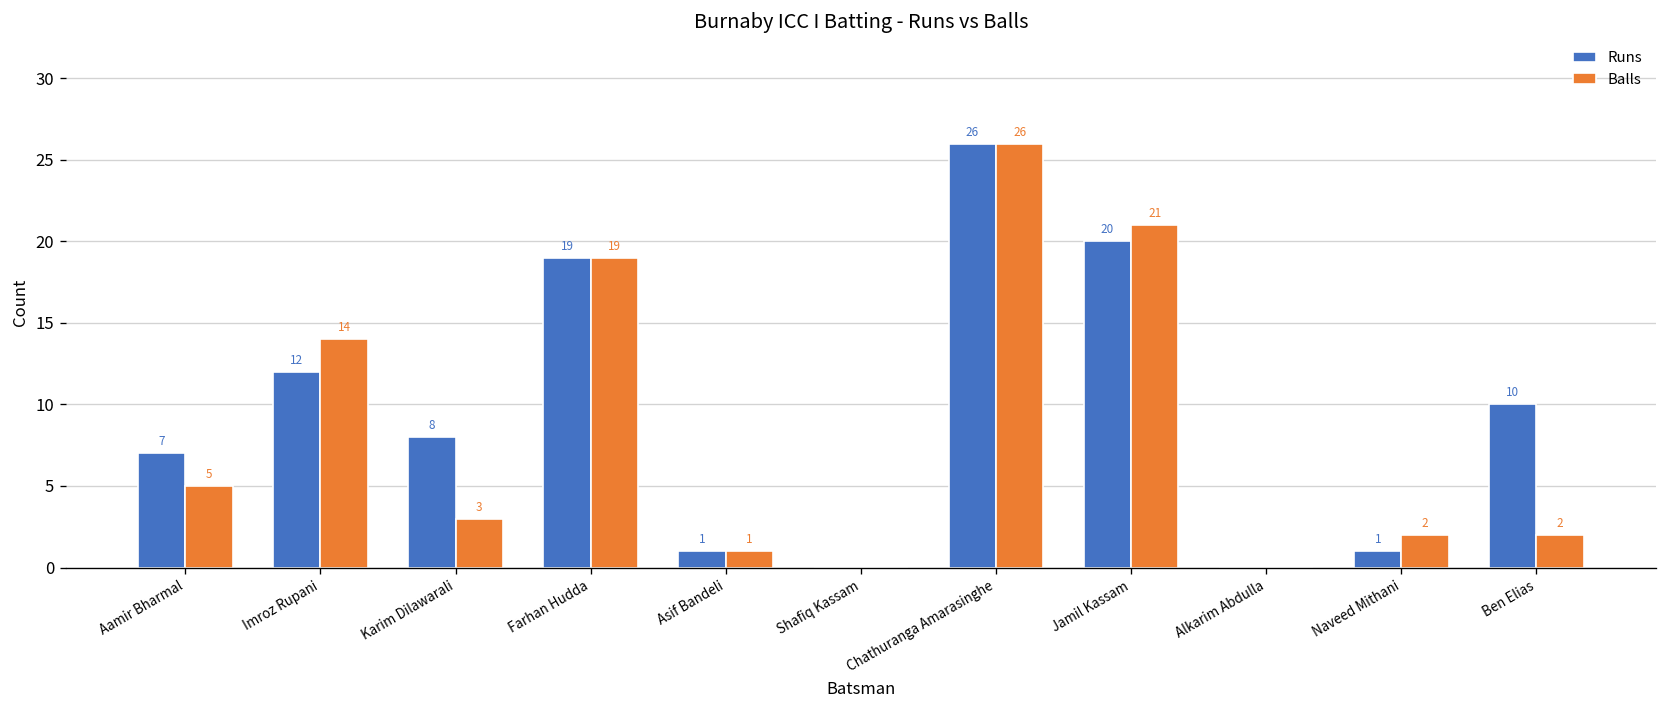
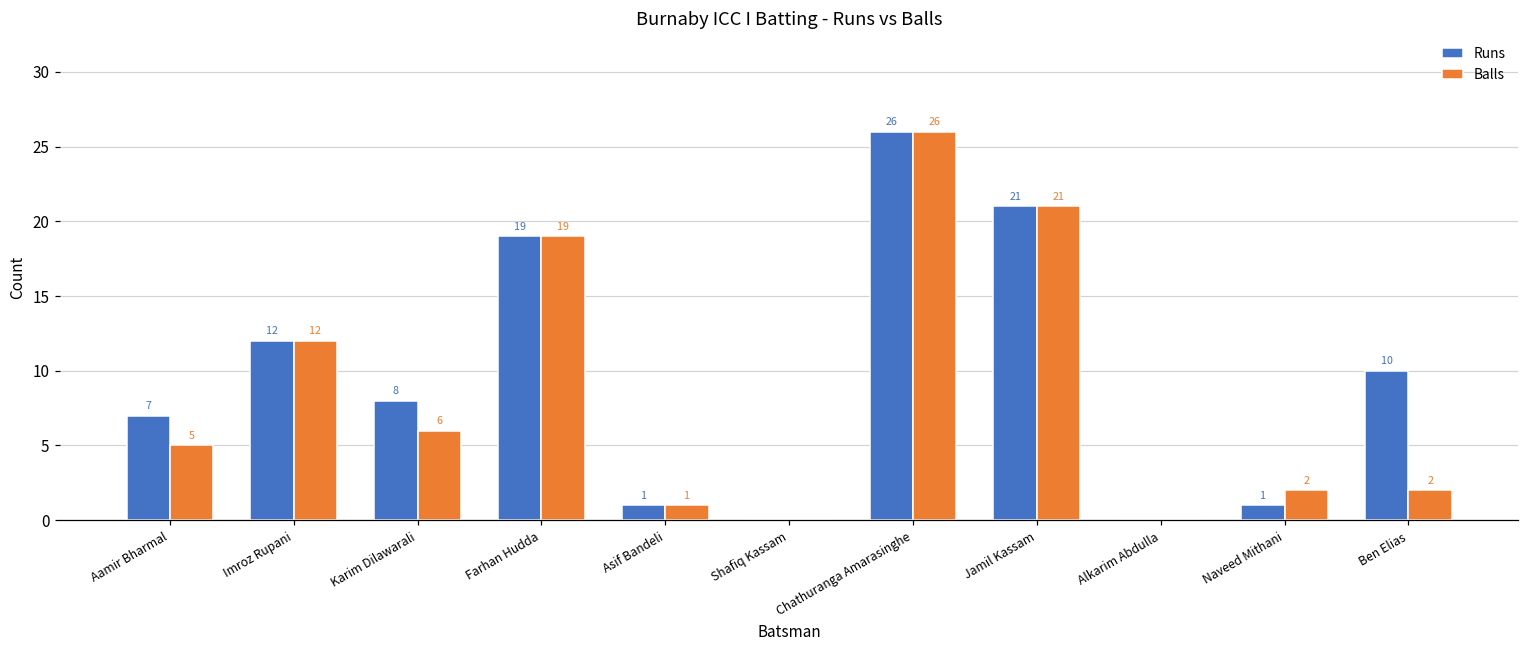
Balls, Imroz Rupani: 14 -> 12
Balls, Karim Dilawarali: 3 -> 6
Runs, Jamil Kassam: 20 -> 21
